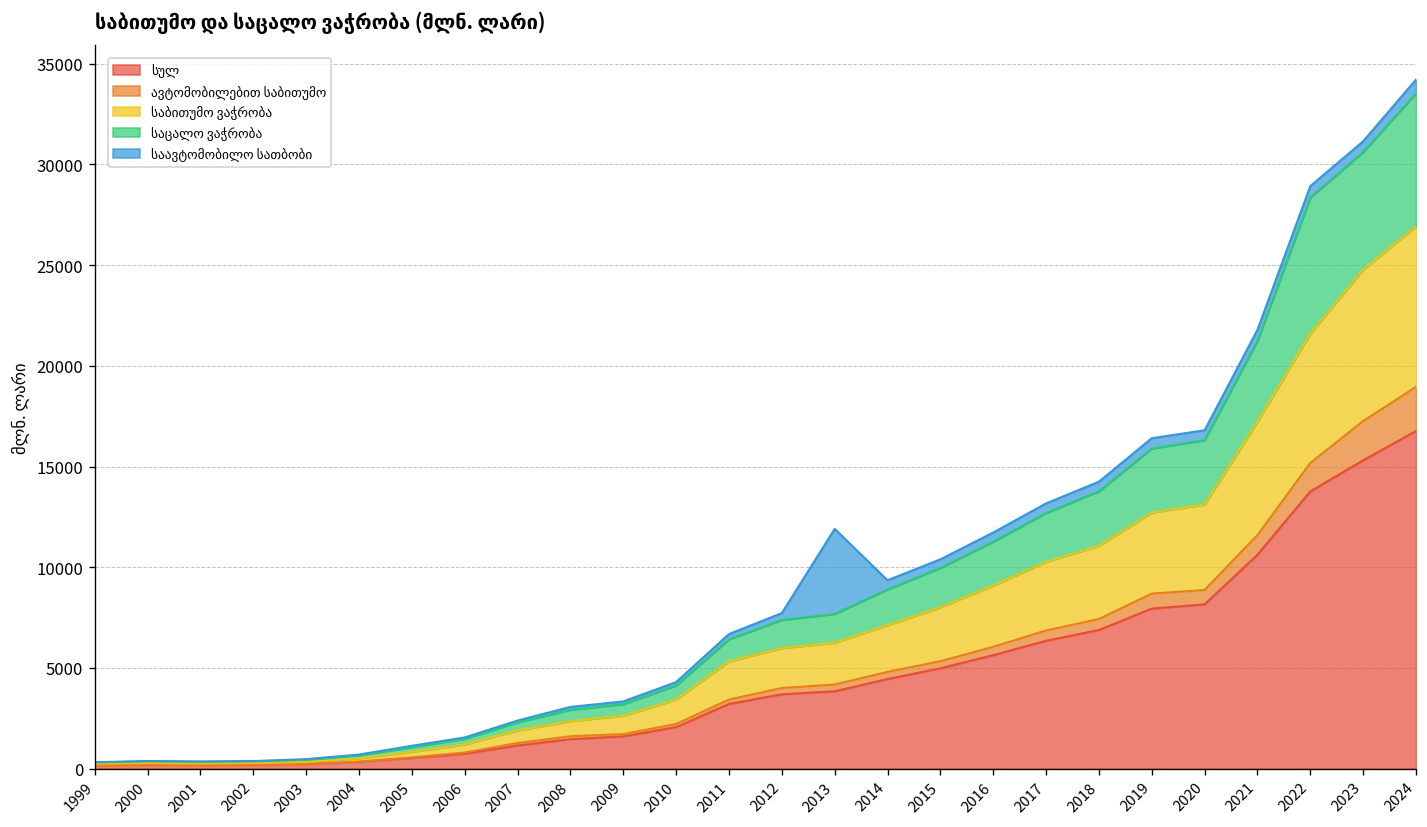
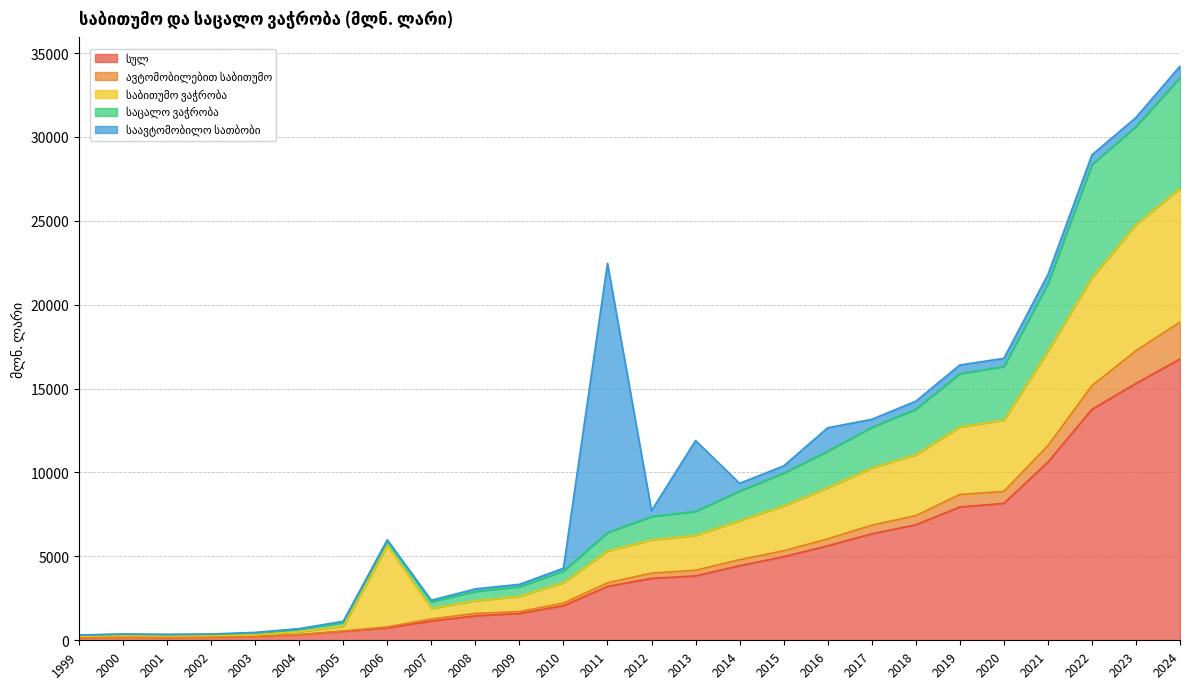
საბითუმო ვაჭრობა, 2006: 400 -> 4800
საავტომობილო სათბობი, 2011: 300 -> 16100
საავტომობილო სათბობი, 2016: 500 -> 1400
